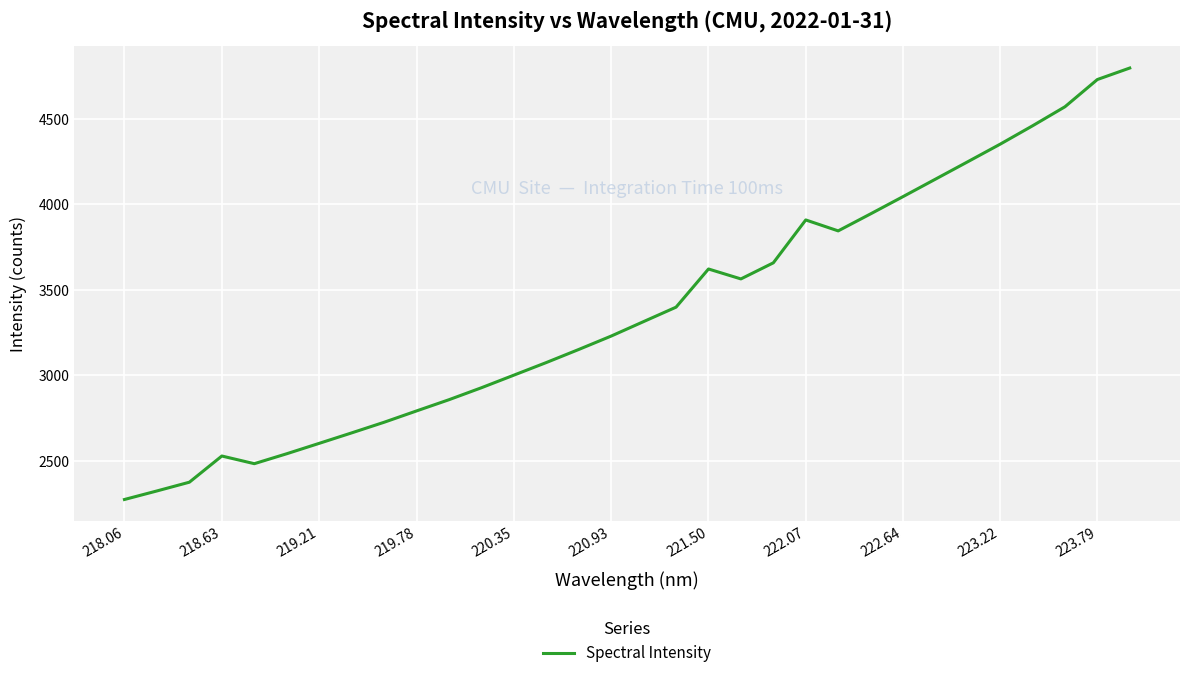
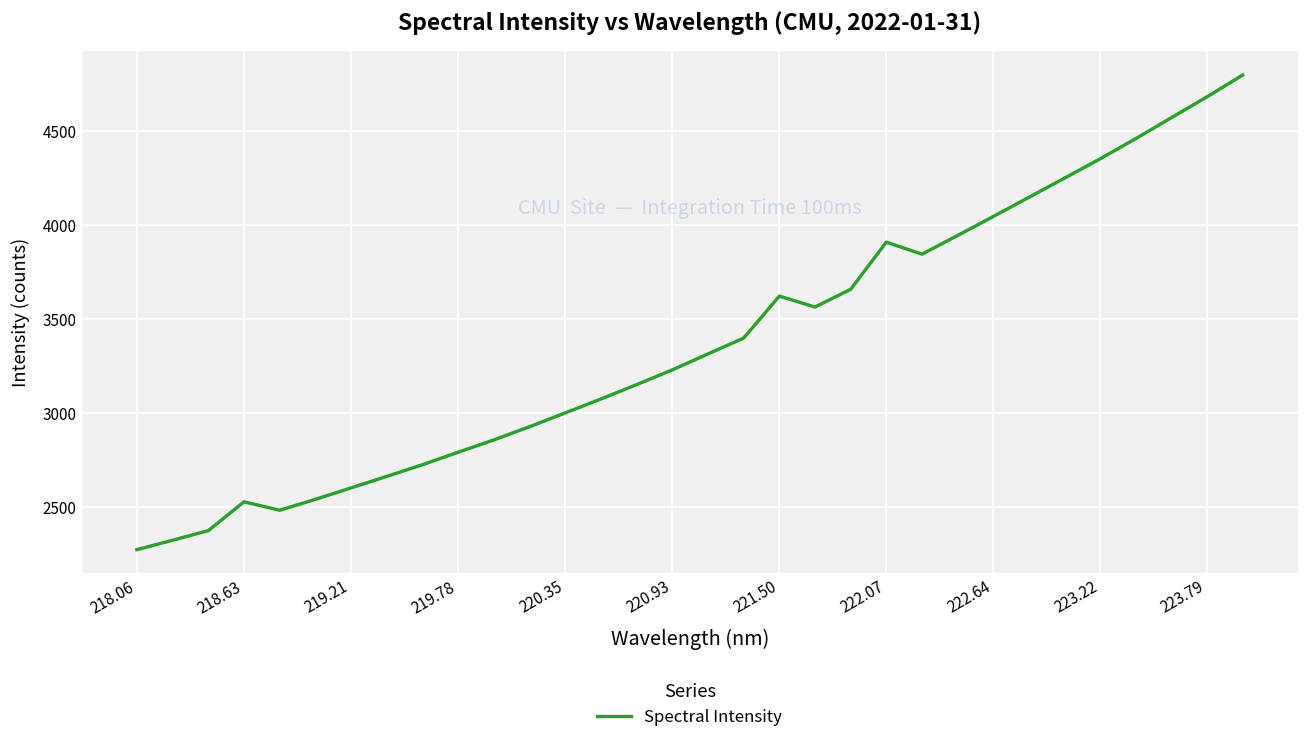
223.79: 4730 -> 4680
